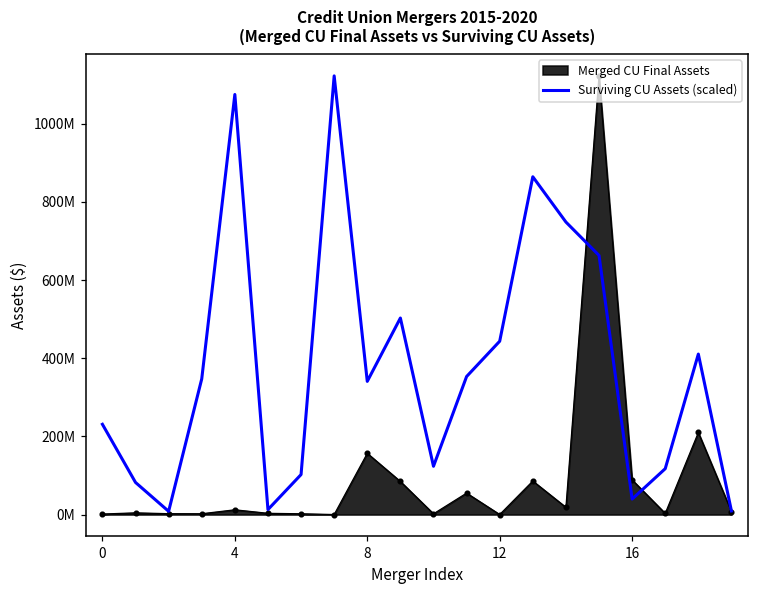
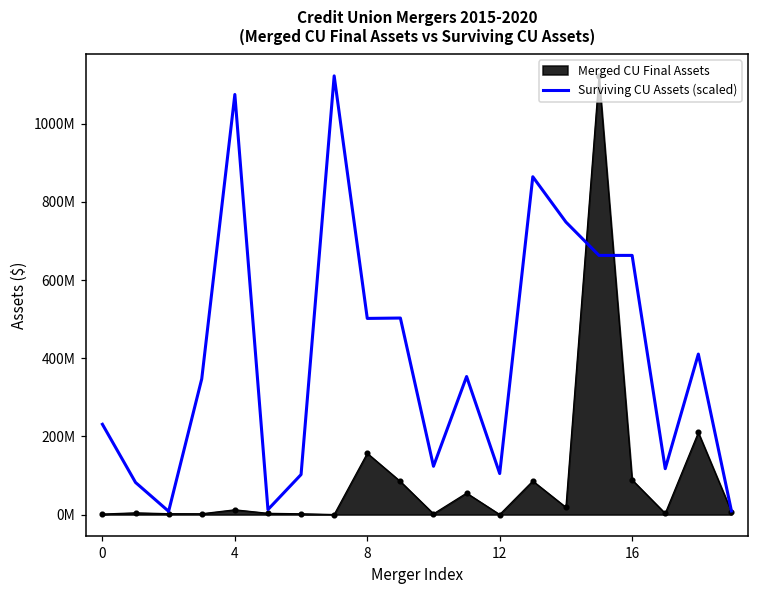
Surviving CU Assets (scaled), 8: 340000000 -> 500000000
Surviving CU Assets (scaled), 12: 440000000 -> 100000000
Surviving CU Assets (scaled), 16: 40000000 -> 660000000
